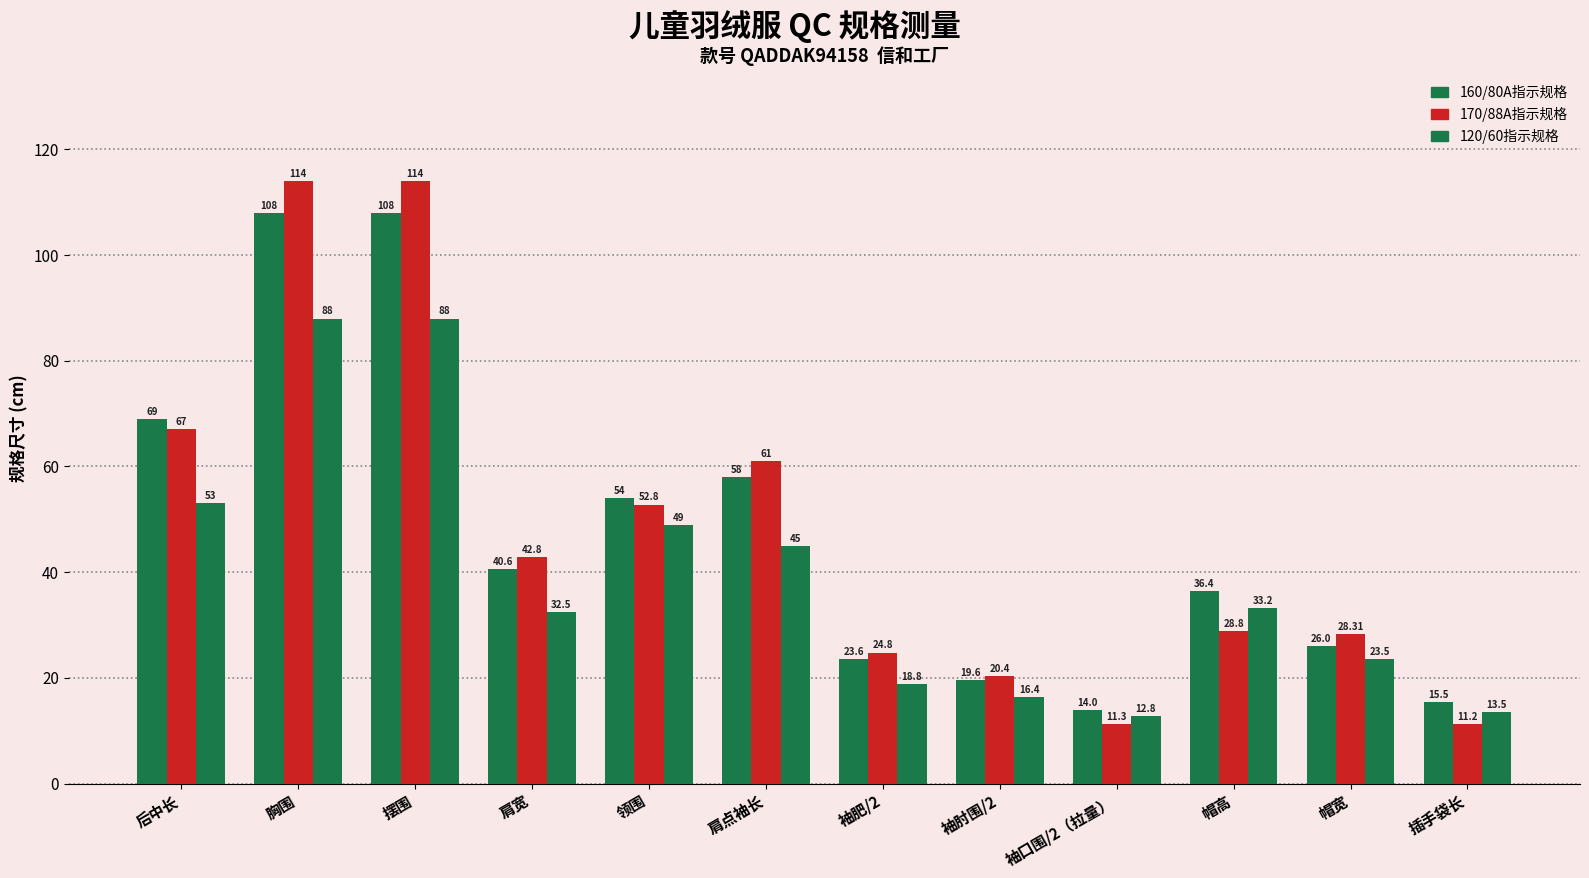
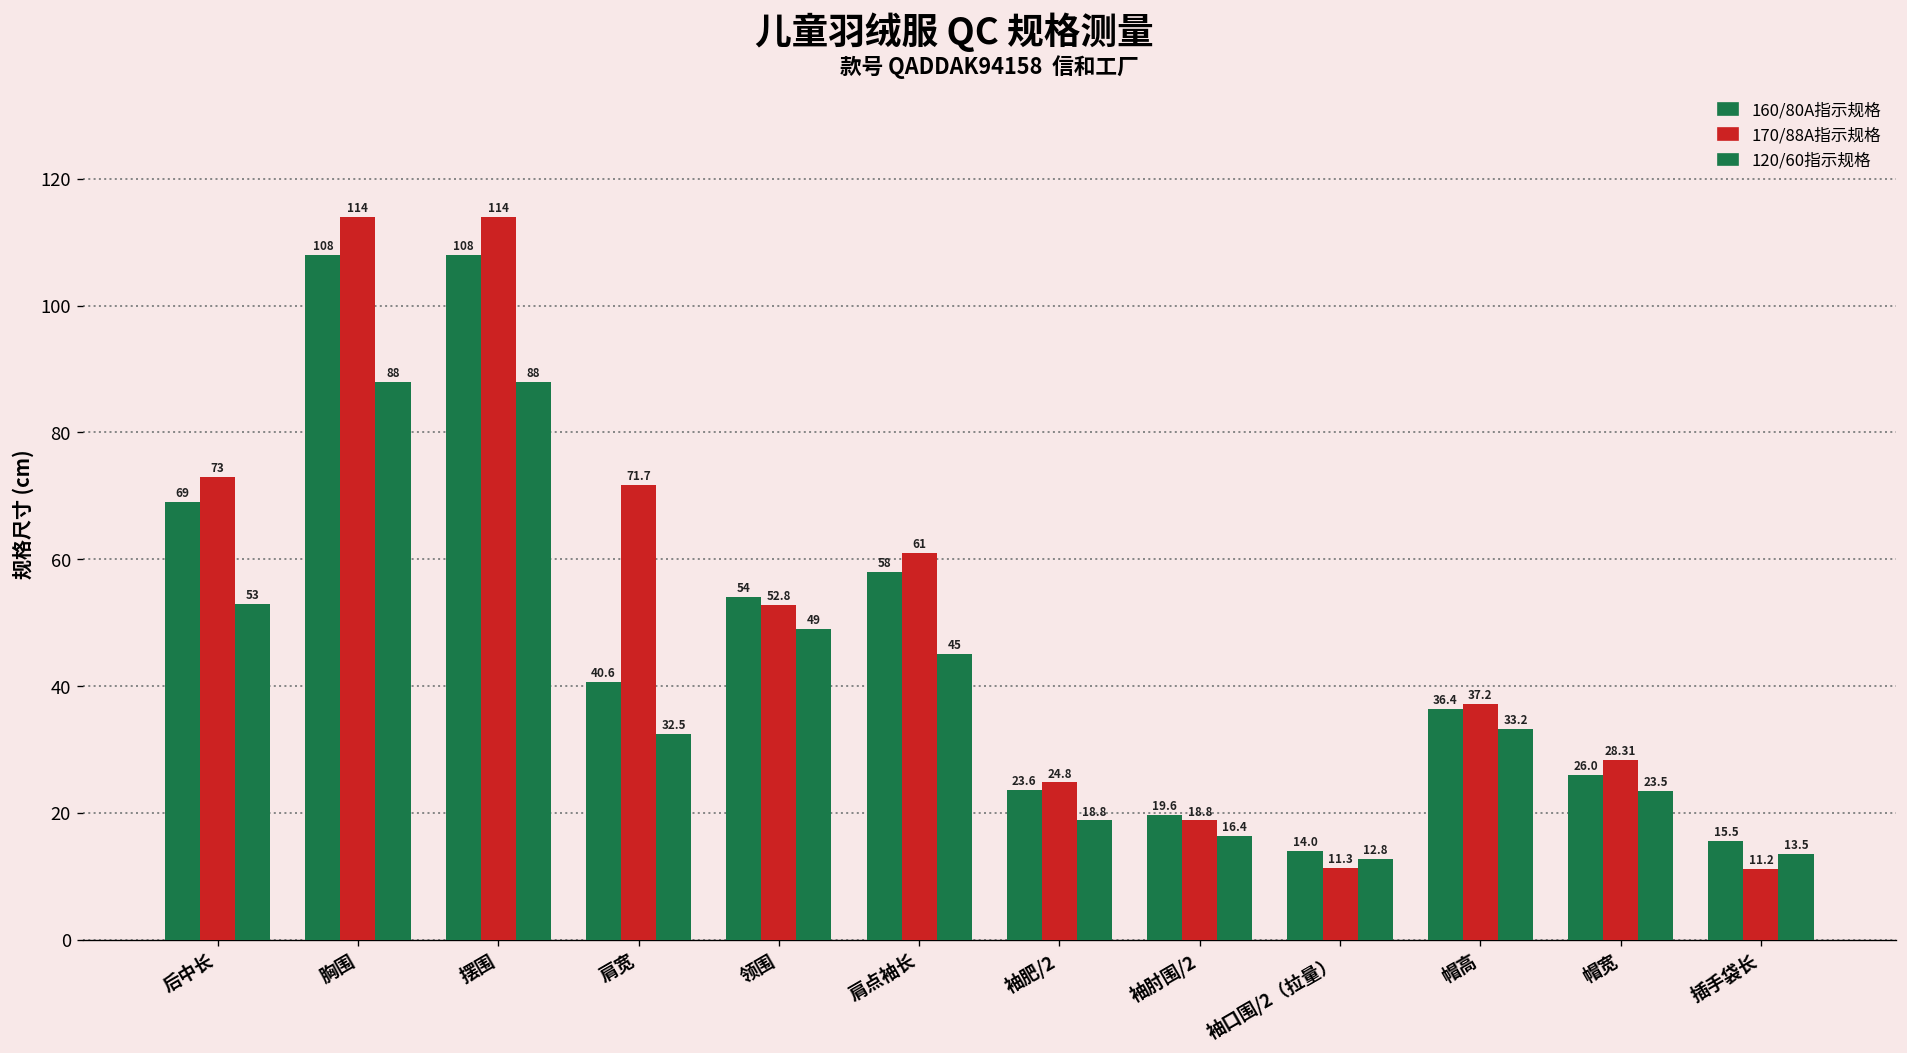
170/88A指示规格, 后中长: 67 -> 73
170/88A指示规格, 肩宽: 42.8 -> 71.7
170/88A指示规格, 袖肘围/2: 20.4 -> 18.8
170/88A指示规格, 帽高: 28.8 -> 37.2
